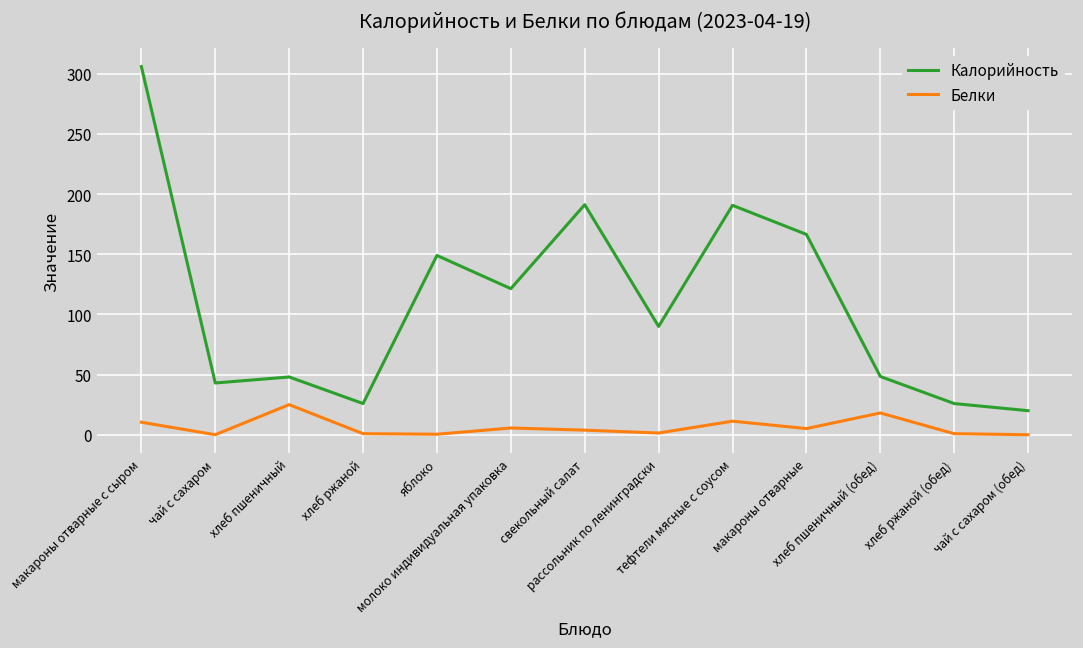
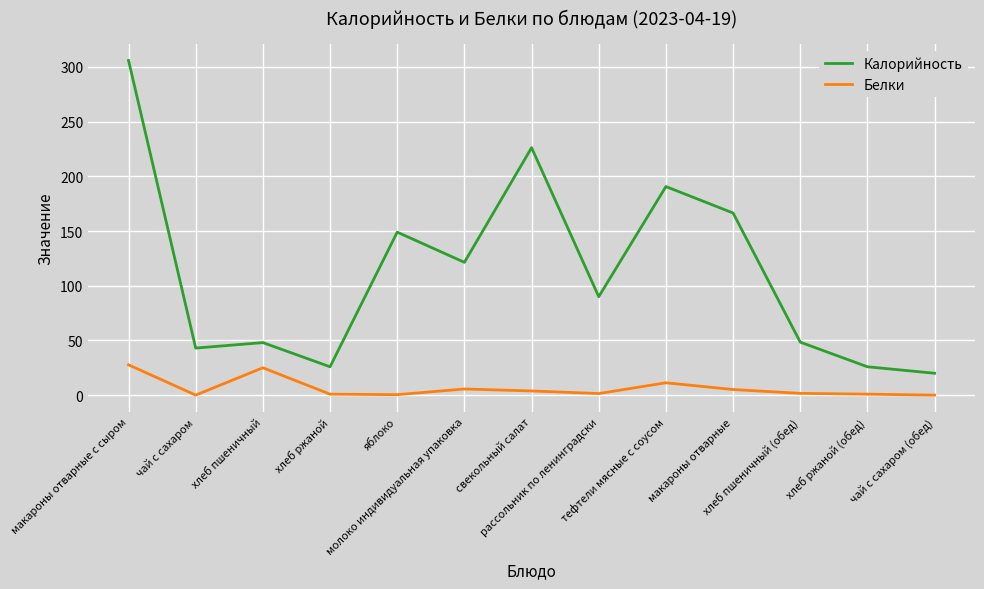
Белки, макароны отварные с сыром: 10 -> 28
Калорийность, свекольный салат: 191 -> 226
Белки, хлеб пшеничный (обед): 18 -> 2
